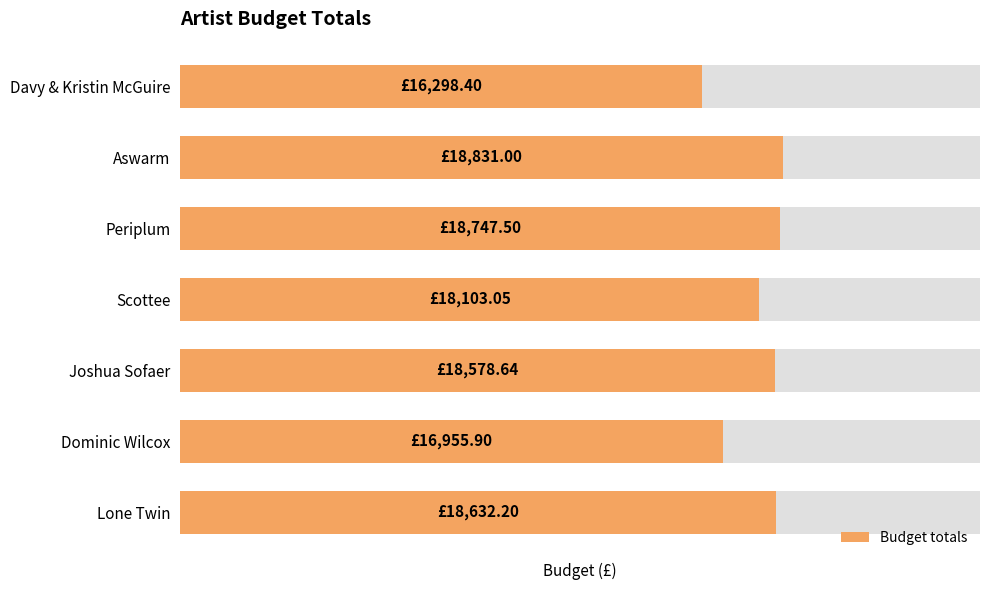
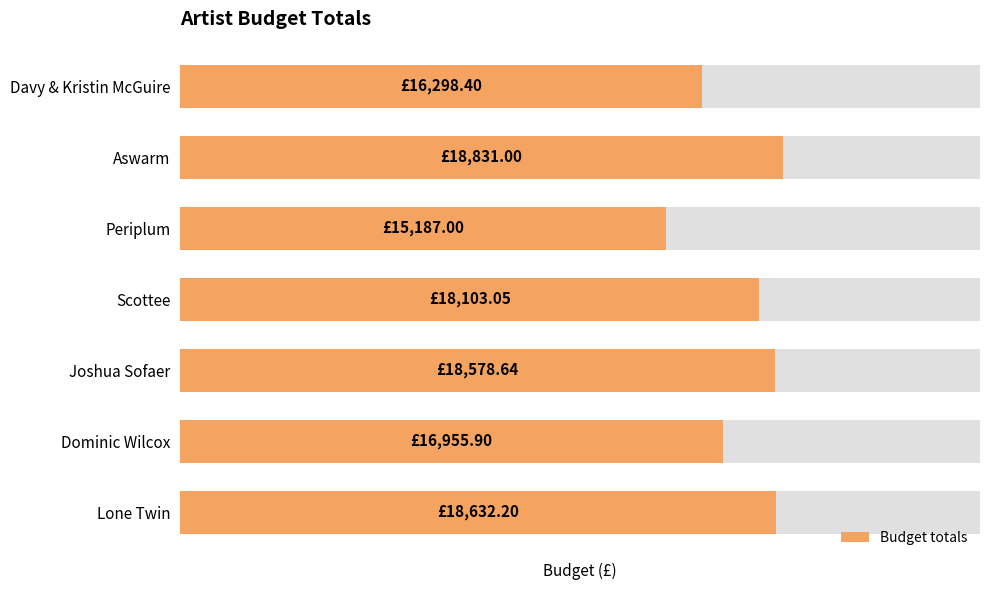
Budget totals, Periplum: £18,747.50 -> £15,187.00
